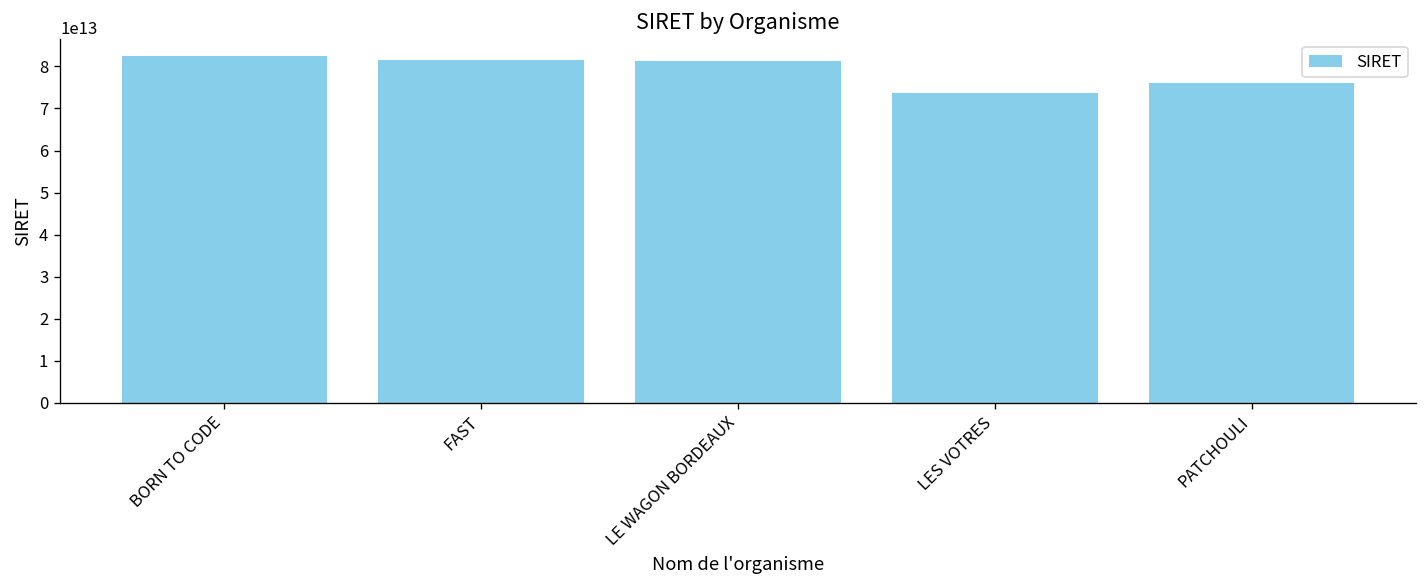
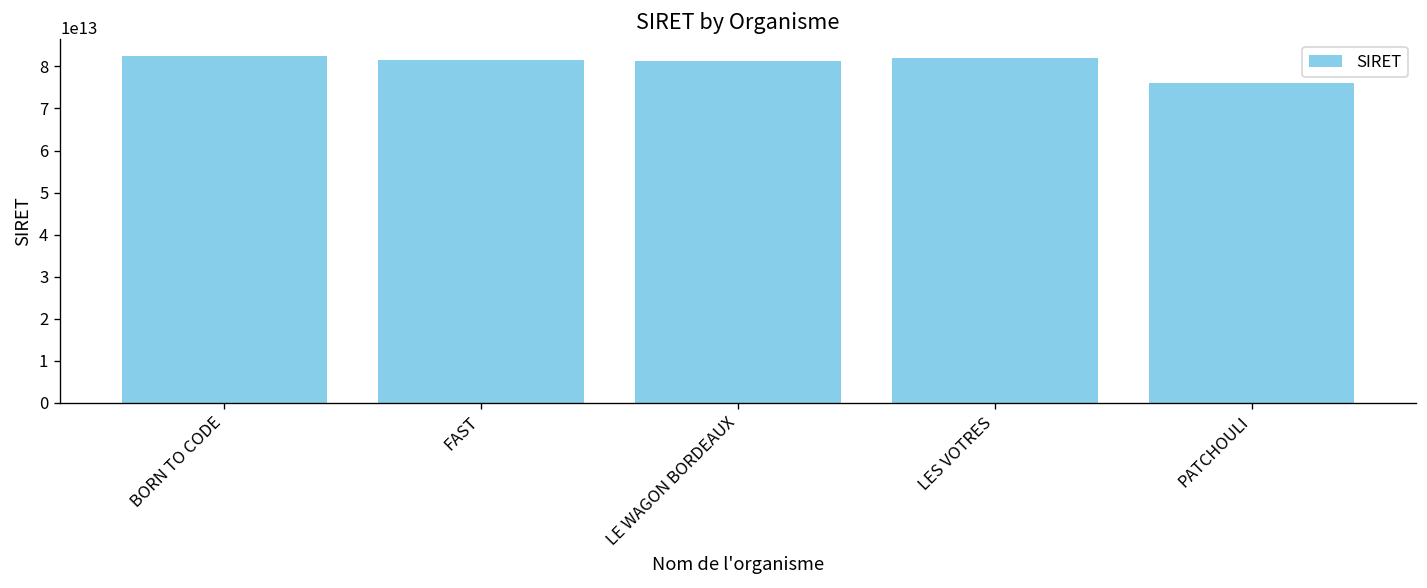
LES VOTRES: 74000000000000 -> 82000000000000
